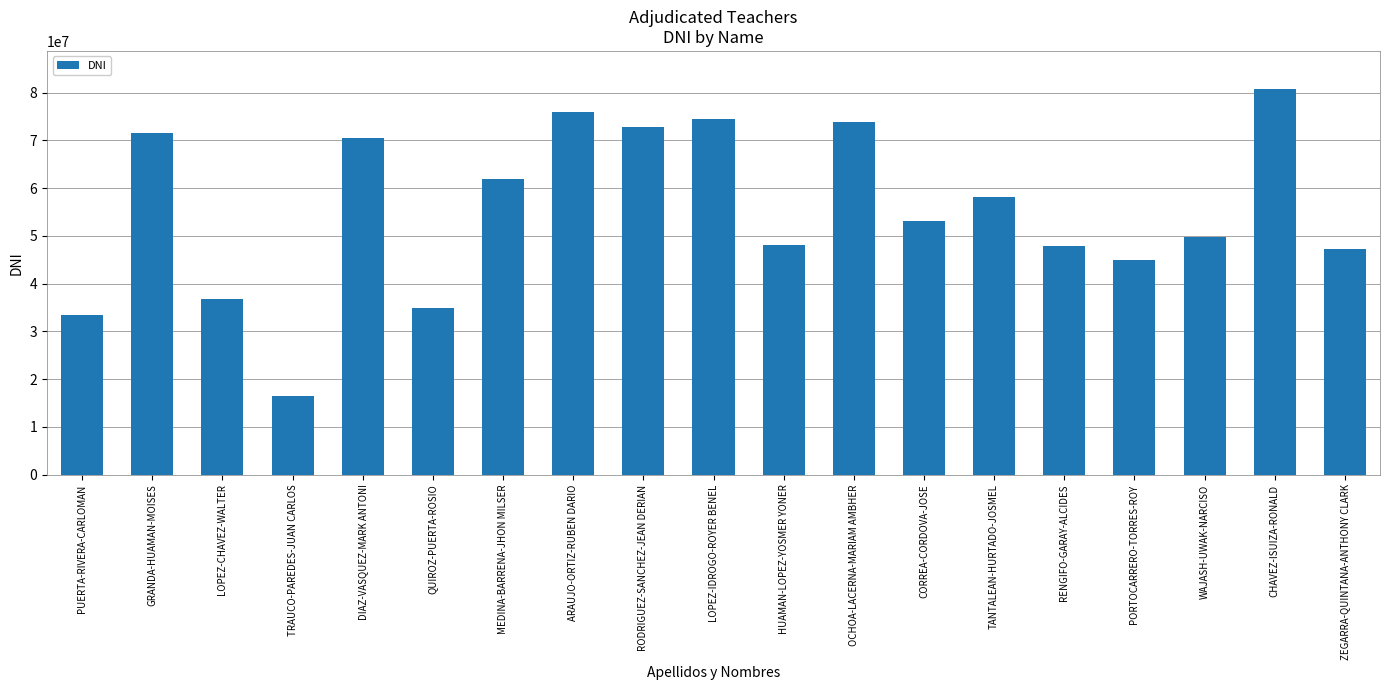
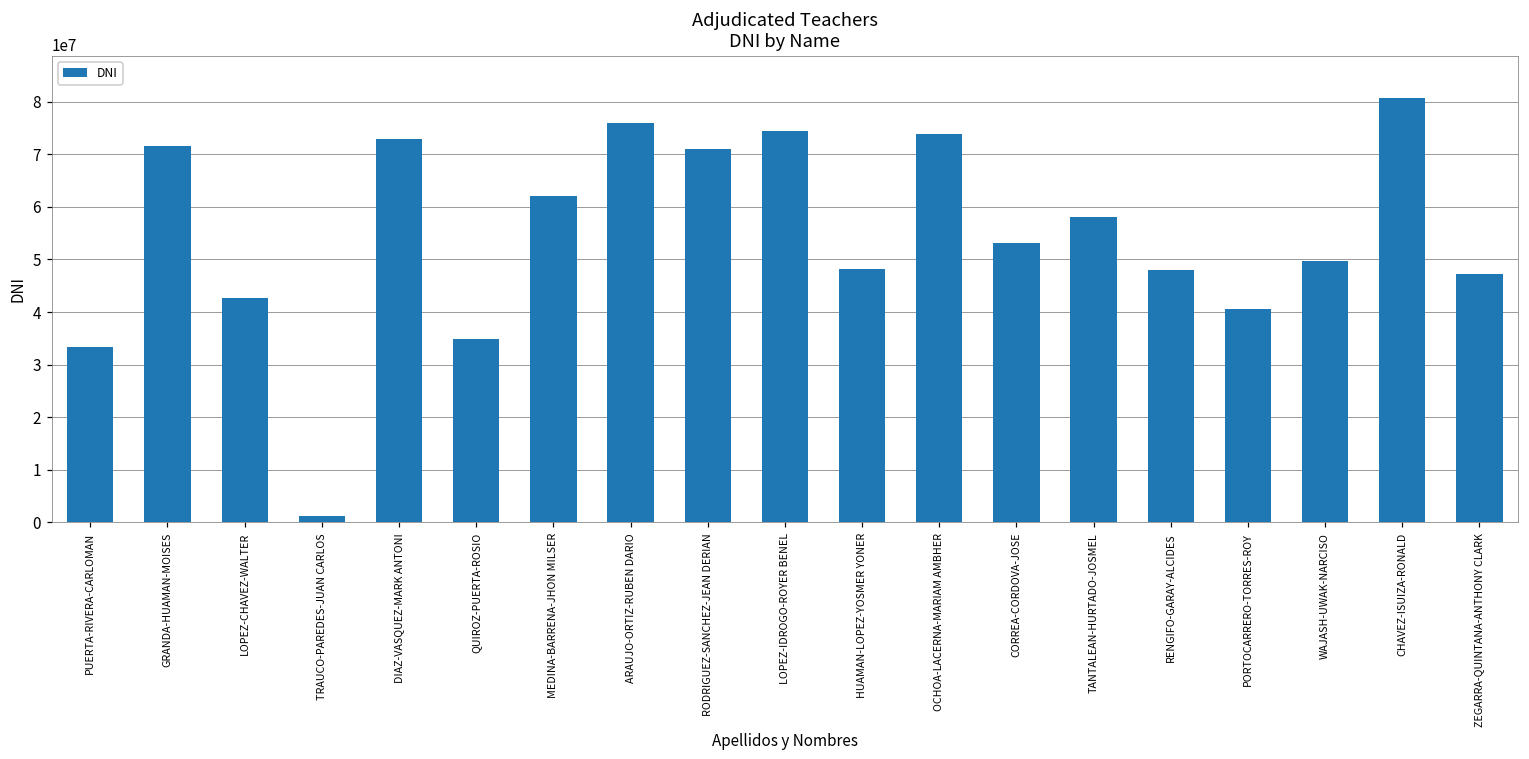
LOPEZ-CHAVEZ-WALTER: 37000000 -> 43000000
TRAUCO-PAREDES-JUAN CARLOS: 17000000 -> 1000000
DIAZ-VASQUEZ-MARK ANTONI: 71000000 -> 73000000
RODRIGUEZ-SANCHEZ-JEAN DERIAN: 73000000 -> 71000000
PORTOCARRERO-TORRES-ROY: 45000000 -> 41000000
